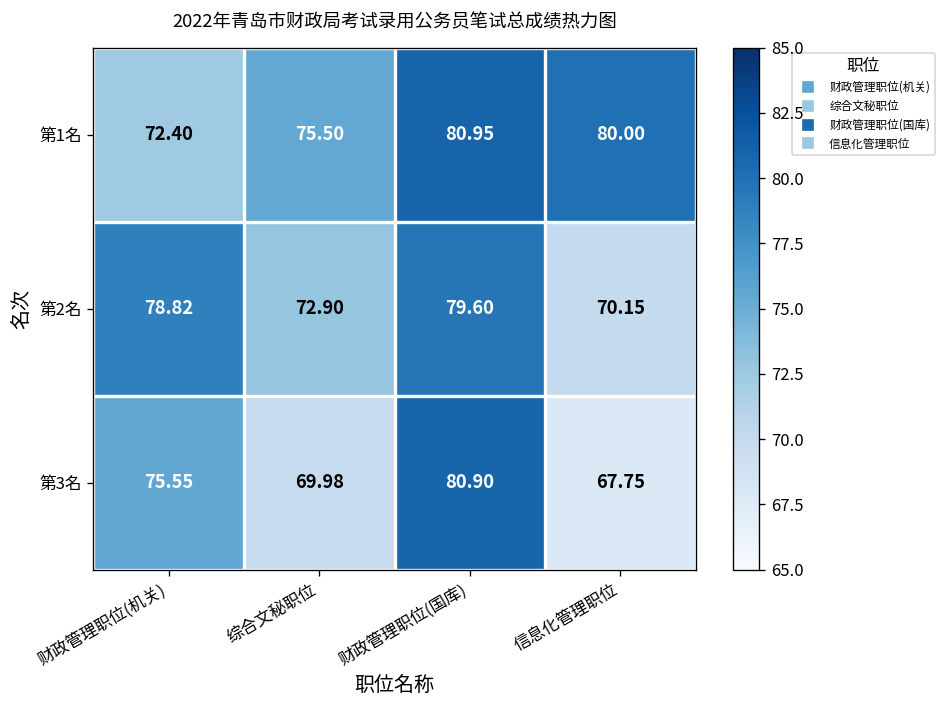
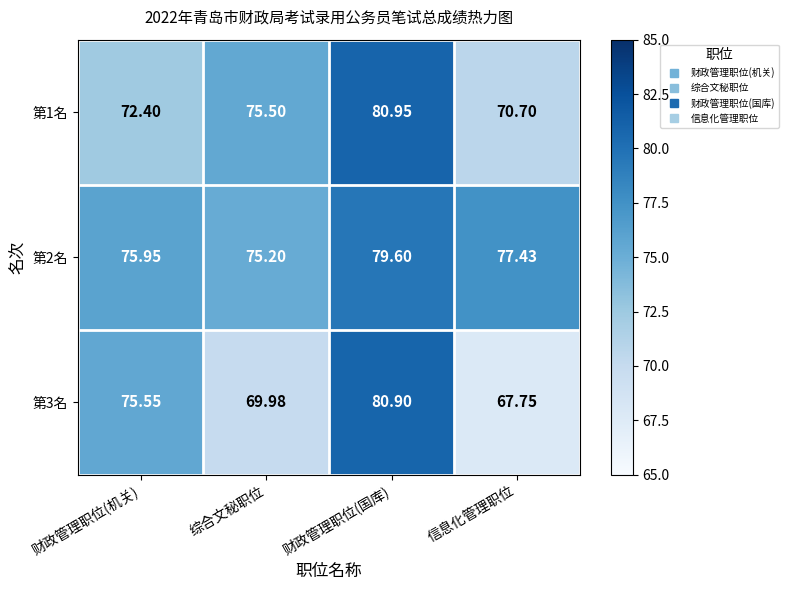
第1名, 信息化管理职位: 80.00 -> 70.70
第2名, 财政管理职位(机关): 78.82 -> 75.95
第2名, 综合文秘职位: 72.90 -> 75.20
第2名, 信息化管理职位: 70.15 -> 77.43
